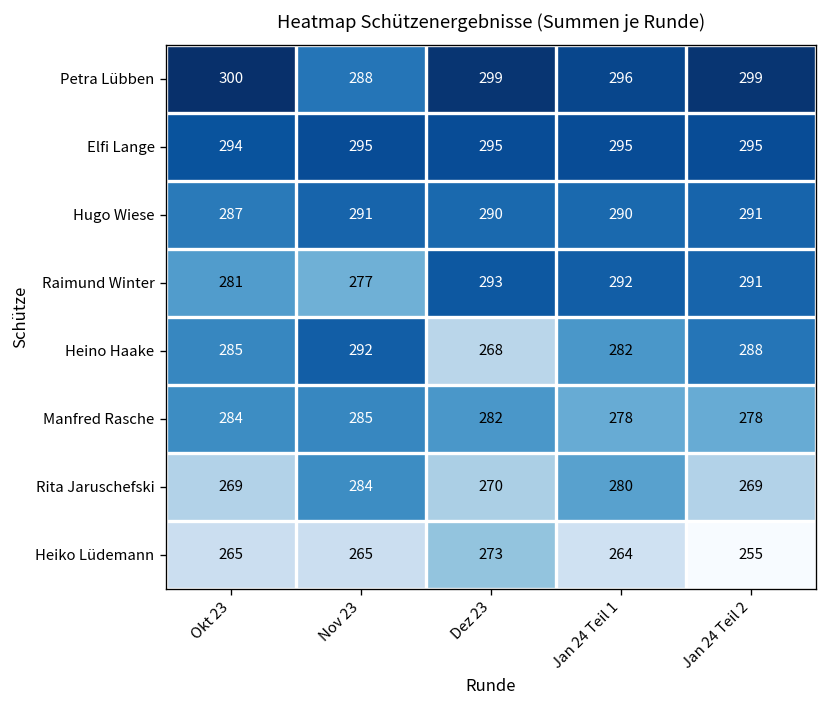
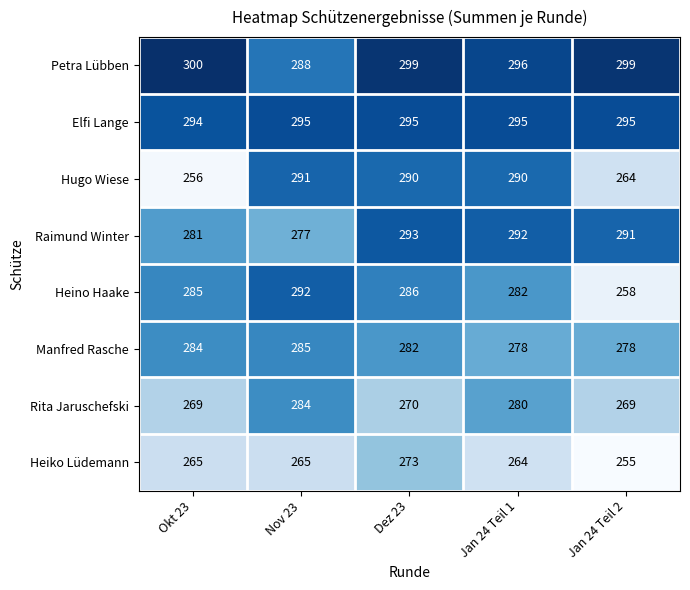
Hugo Wiese, Okt 23: 287 -> 256
Hugo Wiese, Jan 24 Teil 2: 291 -> 264
Heino Haake, Dez 23: 268 -> 286
Heino Haake, Jan 24 Teil 2: 288 -> 258
